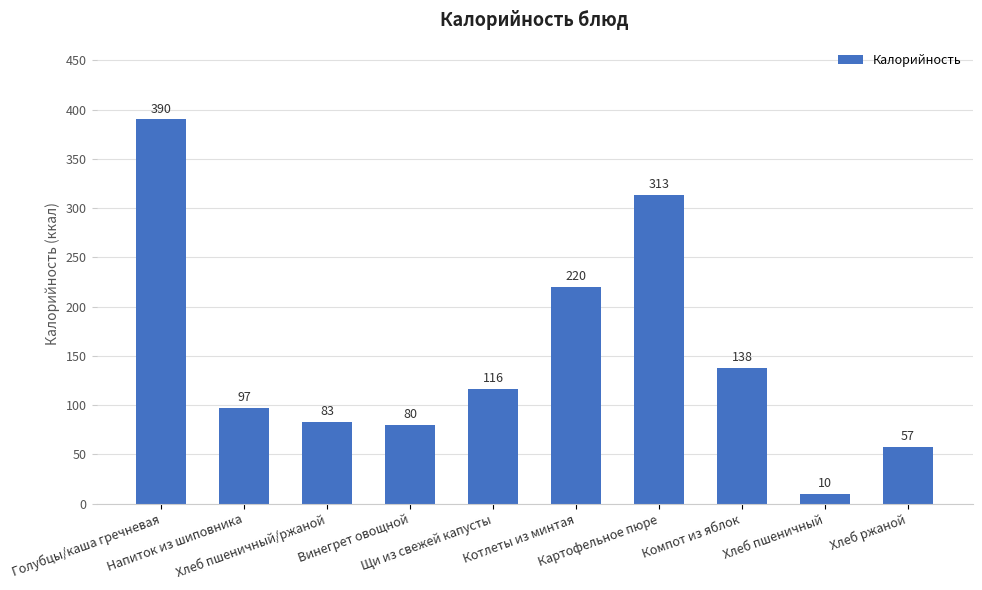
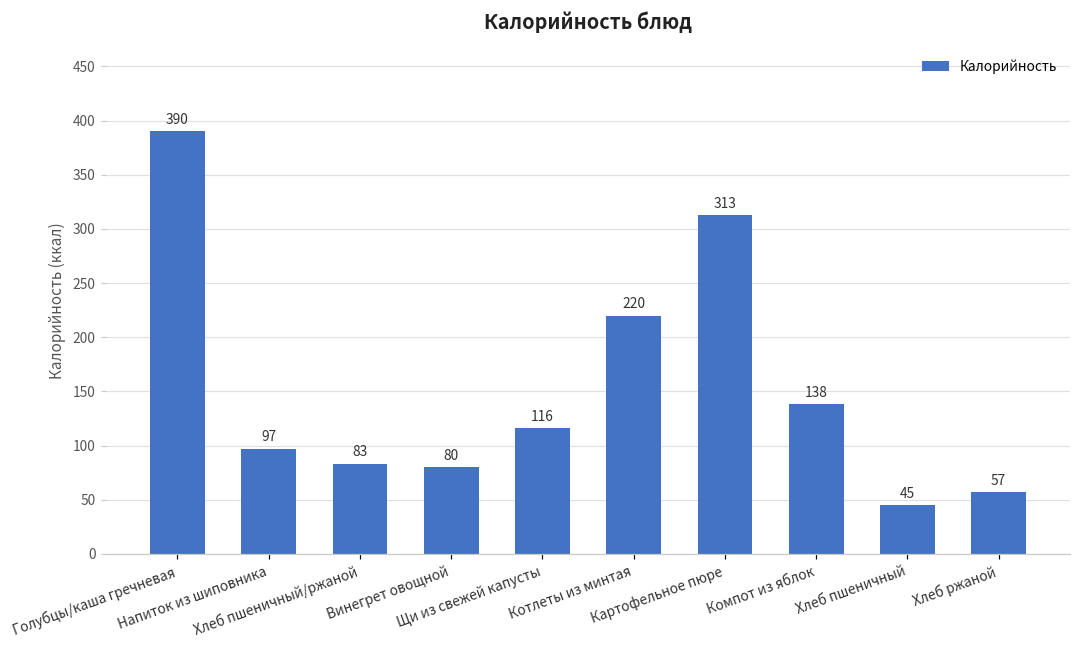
Хлеб пшеничный: 10 -> 45
